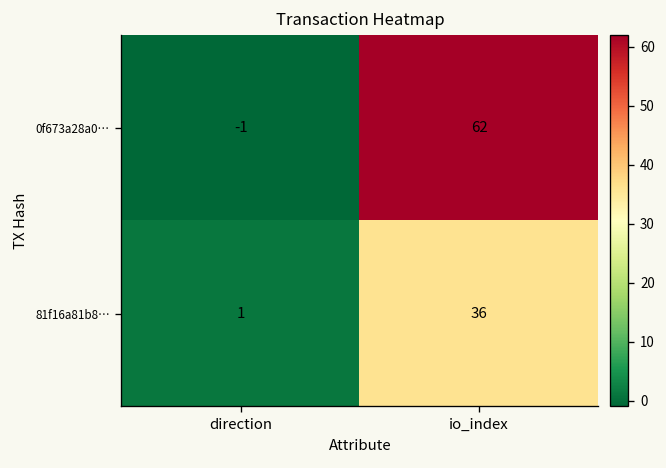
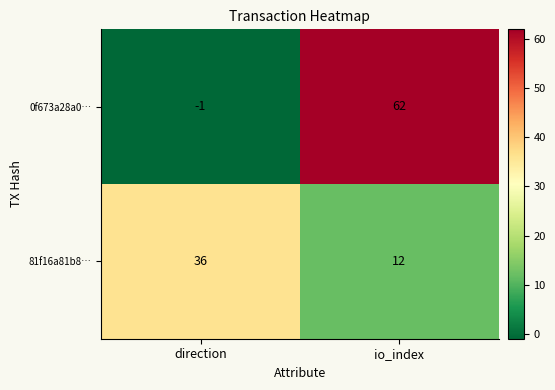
81f16a81b8…, direction: 1 -> 36
81f16a81b8…, io_index: 36 -> 12
